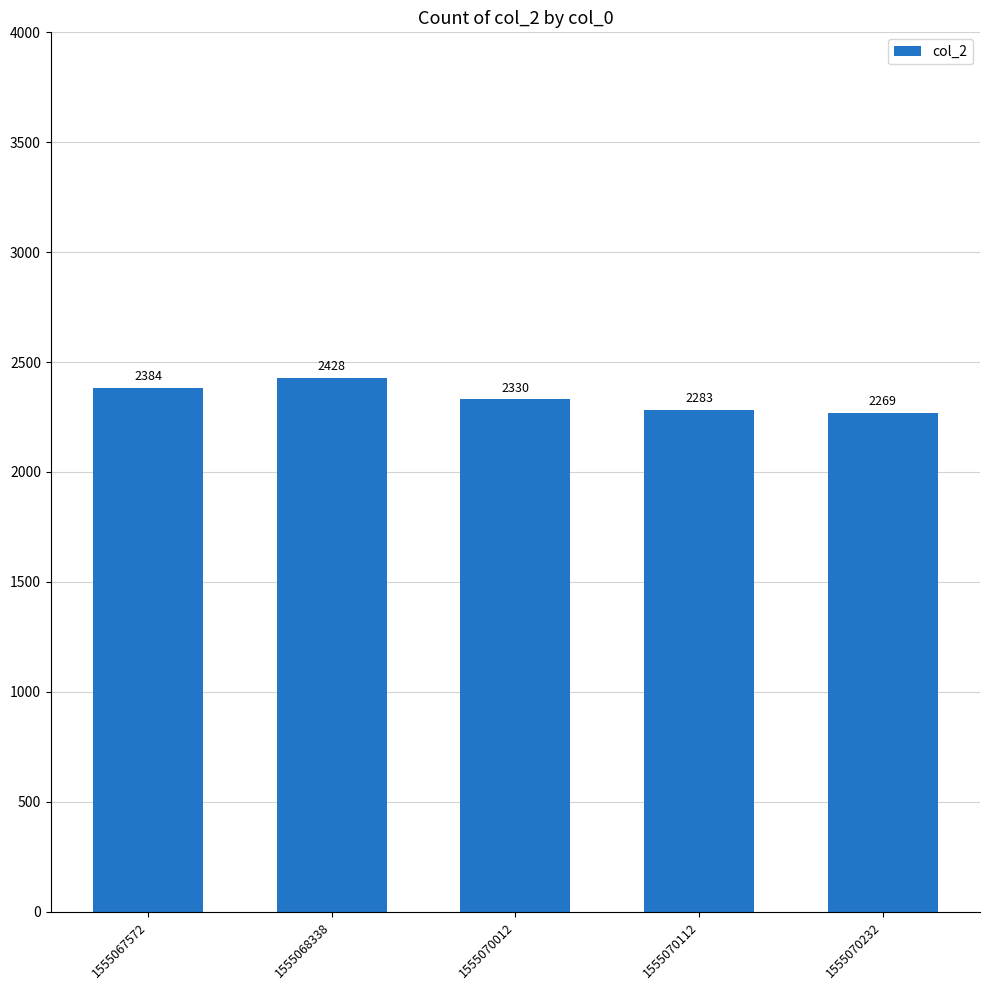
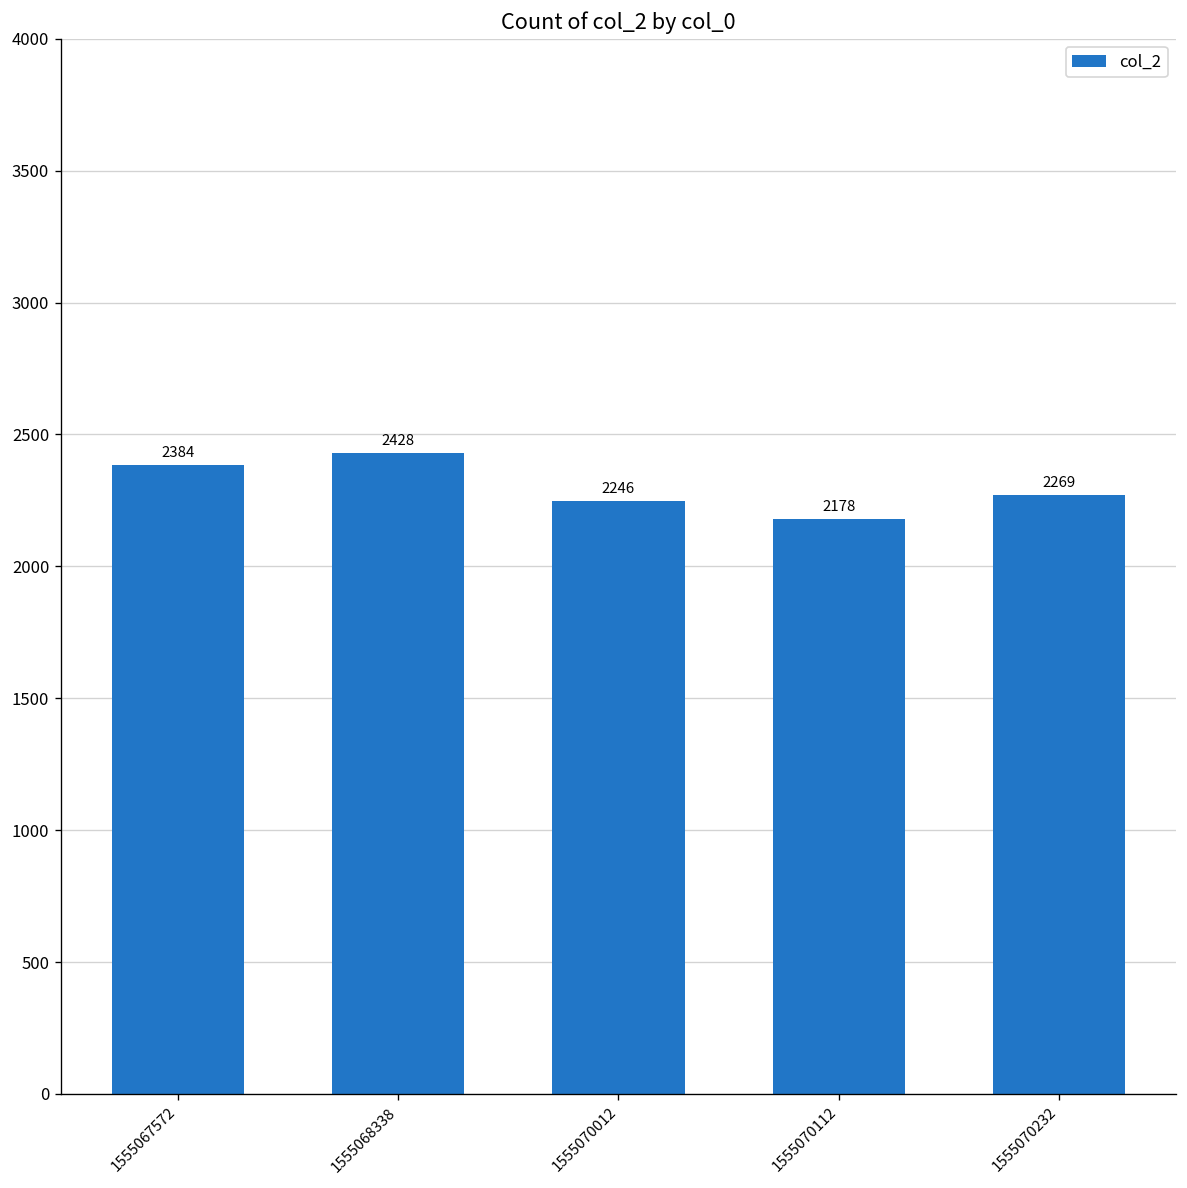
1555070012: 2330 -> 2246
1555070112: 2283 -> 2178
